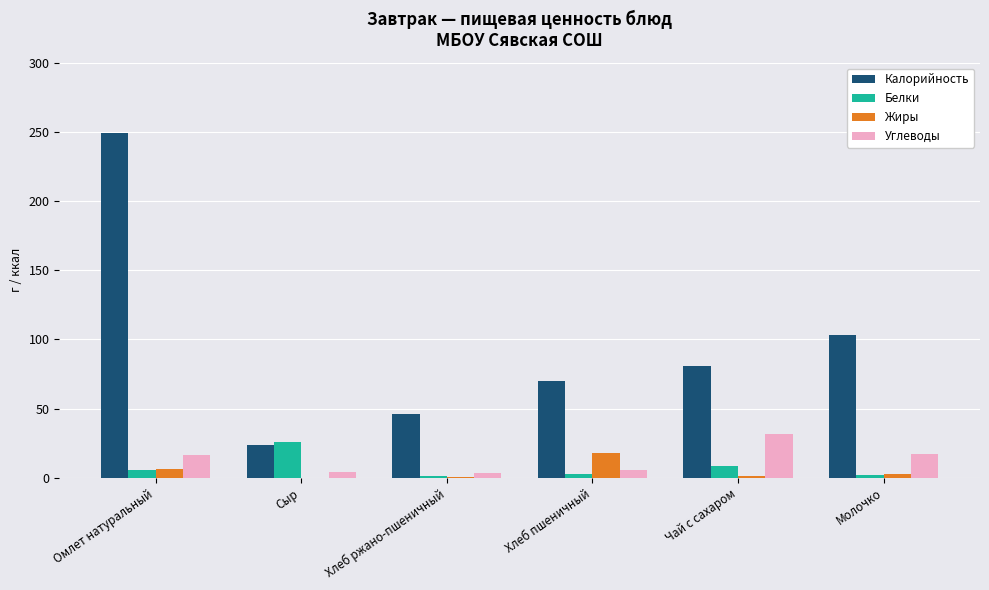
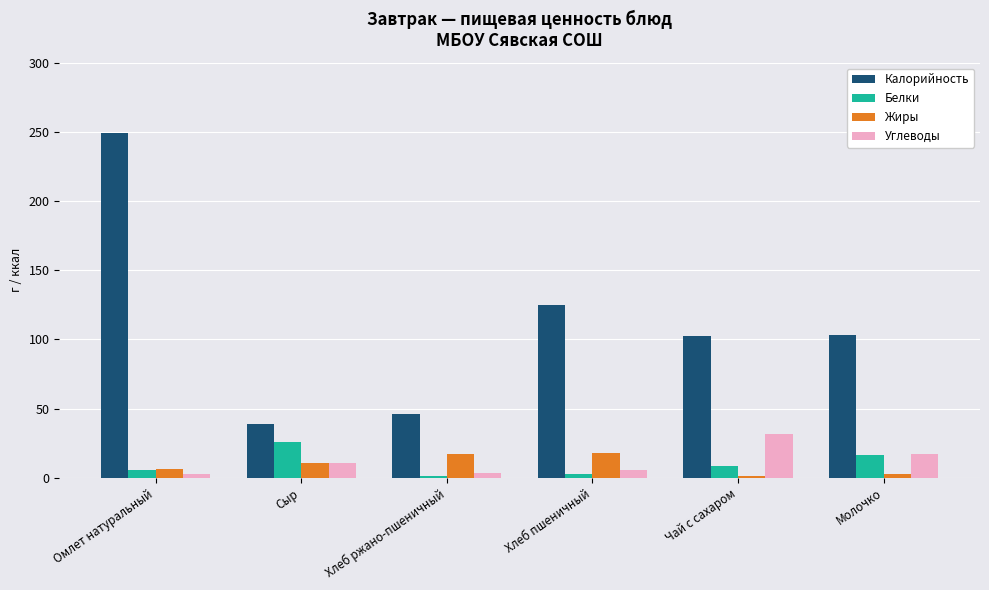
Углеводы, Омлет натуральный: 17 -> 3
Калорийность, Сыр: 24 -> 39
Жиры, Сыр: 0 -> 11
Углеводы, Сыр: 4 -> 10
Жиры, Хлеб ржано-пшеничный: 0 -> 17
Калорийность, Хлеб пшеничный: 70 -> 125
Калорийность, Чай с сахаром: 81 -> 102
Белки, Молочко: 2 -> 16
